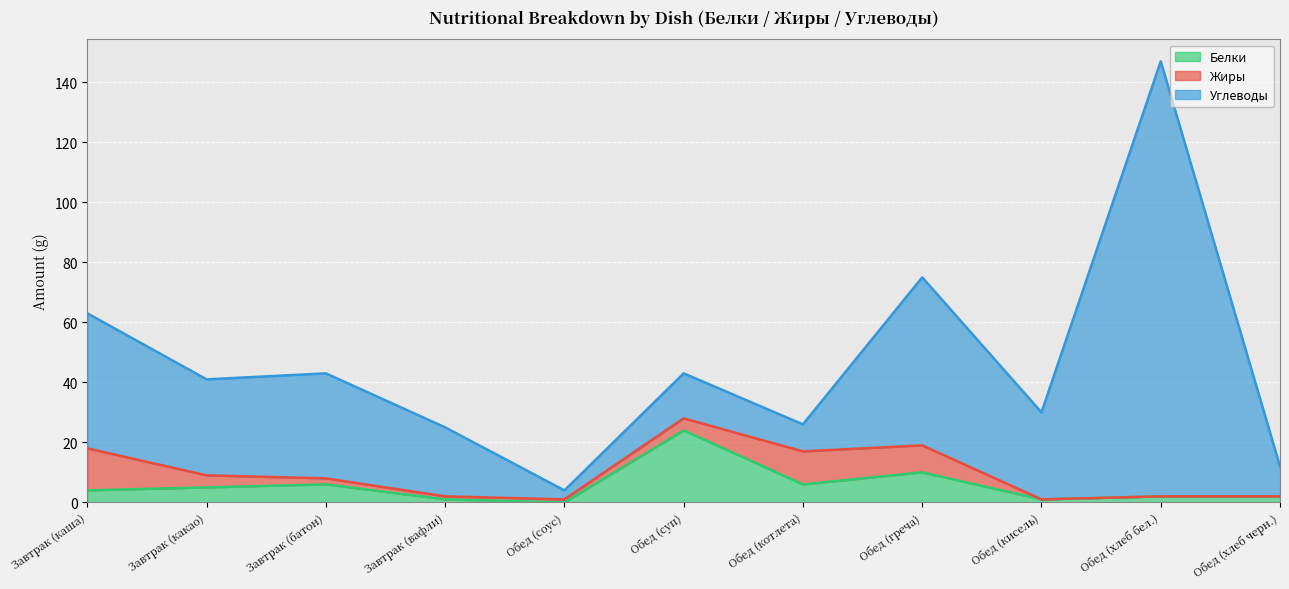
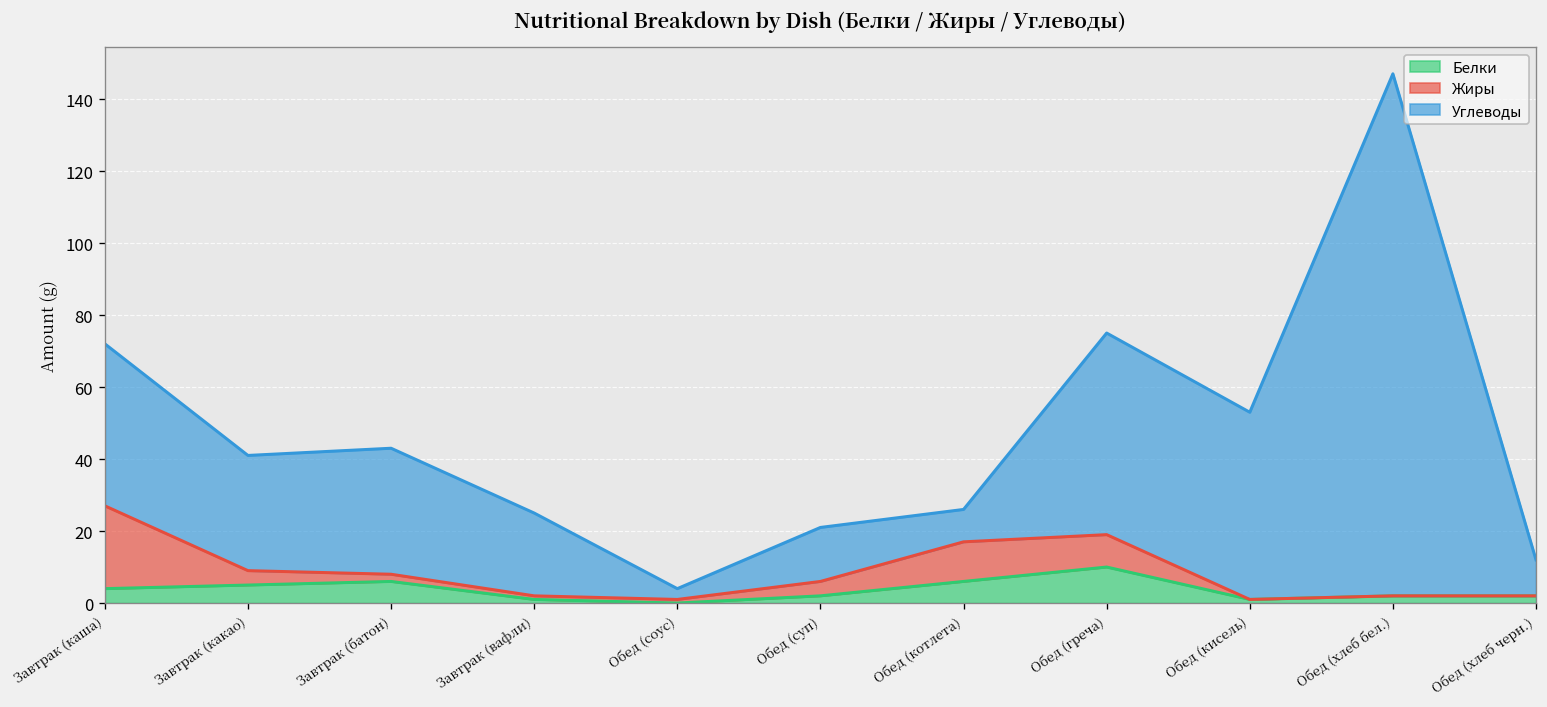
Жиры, Завтрак (каша): 14 -> 23
Белки, Обед (суп): 24 -> 2
Углеводы, Обед (кисель): 29 -> 52
